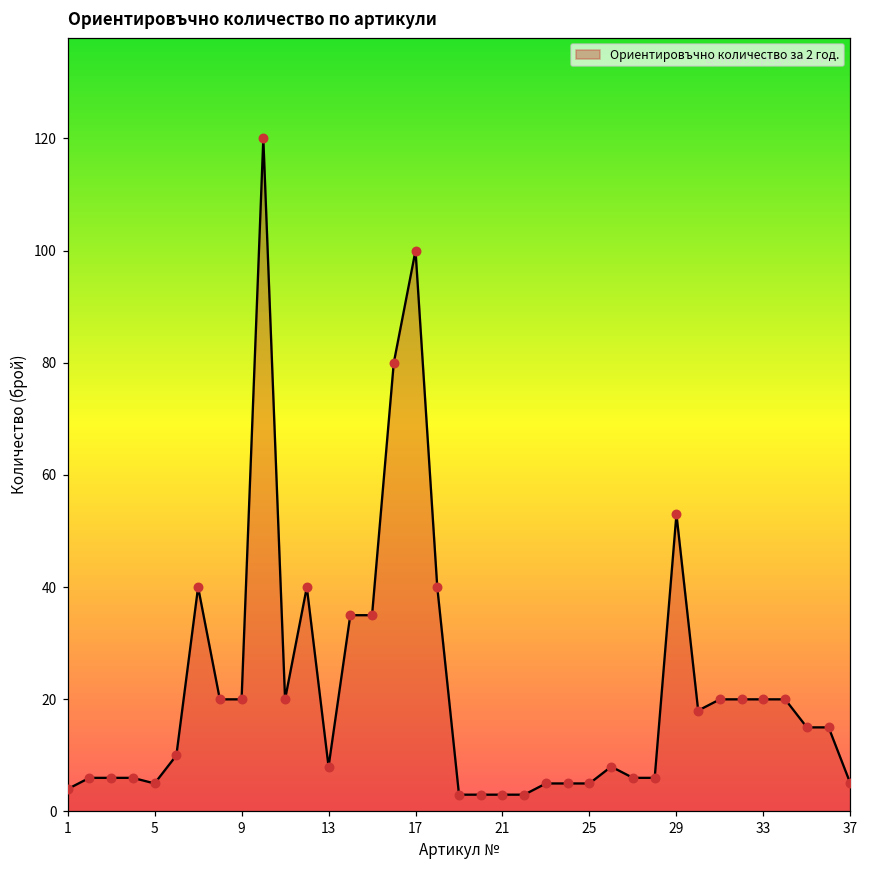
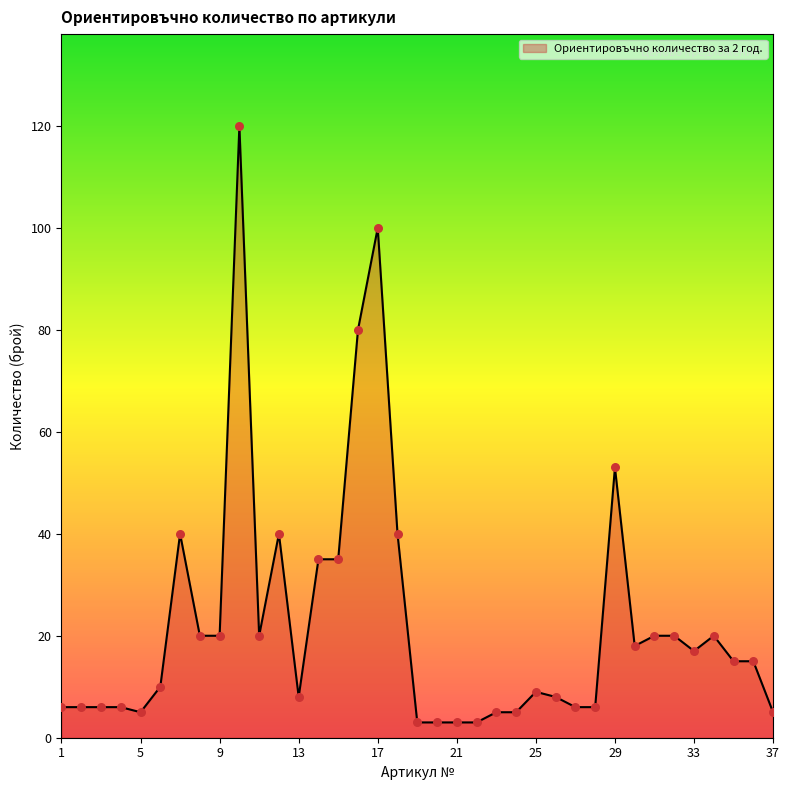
1: 4 -> 6
25: 5 -> 9
33: 20 -> 17
